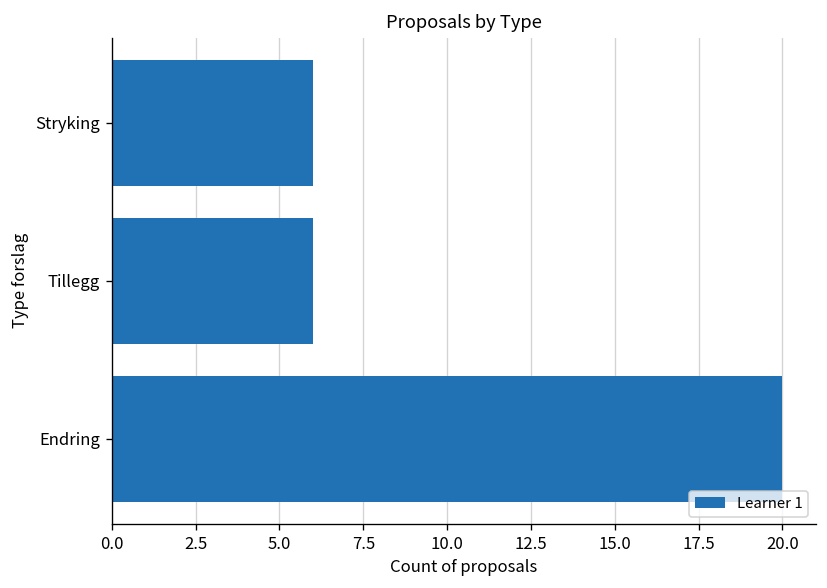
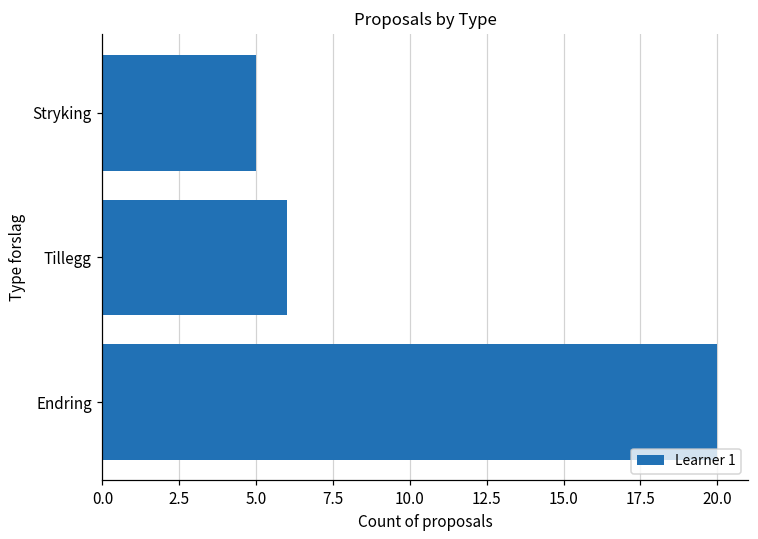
Stryking: 6 -> 5
